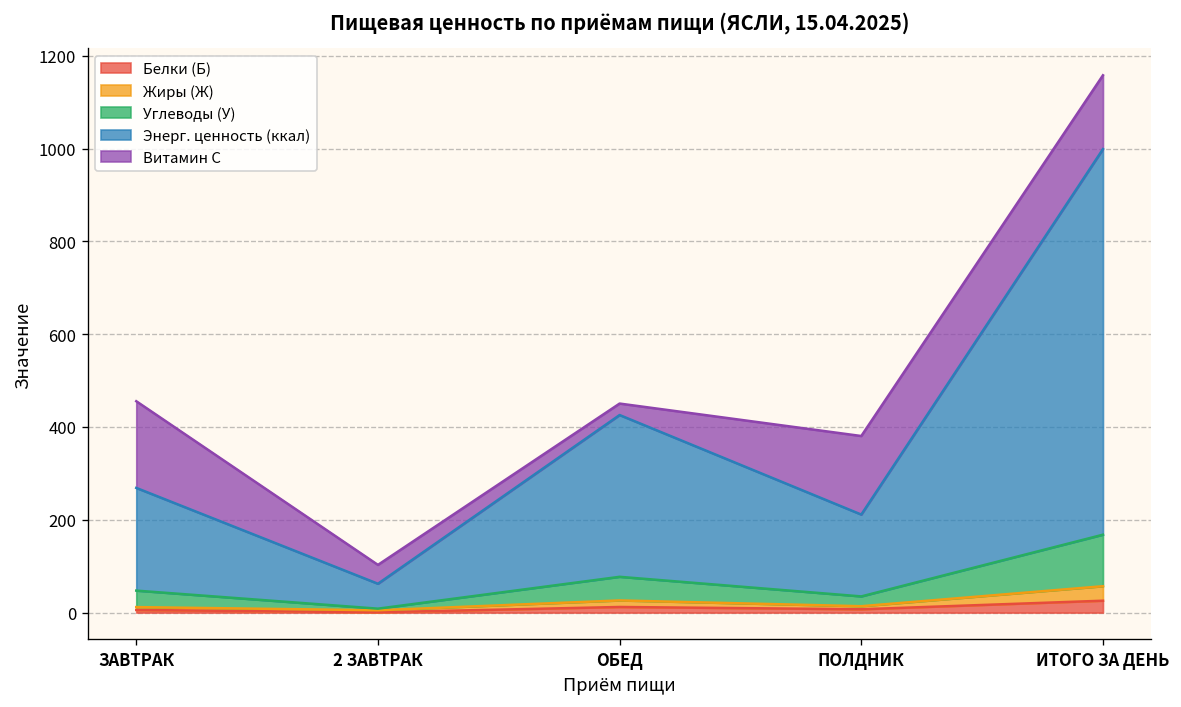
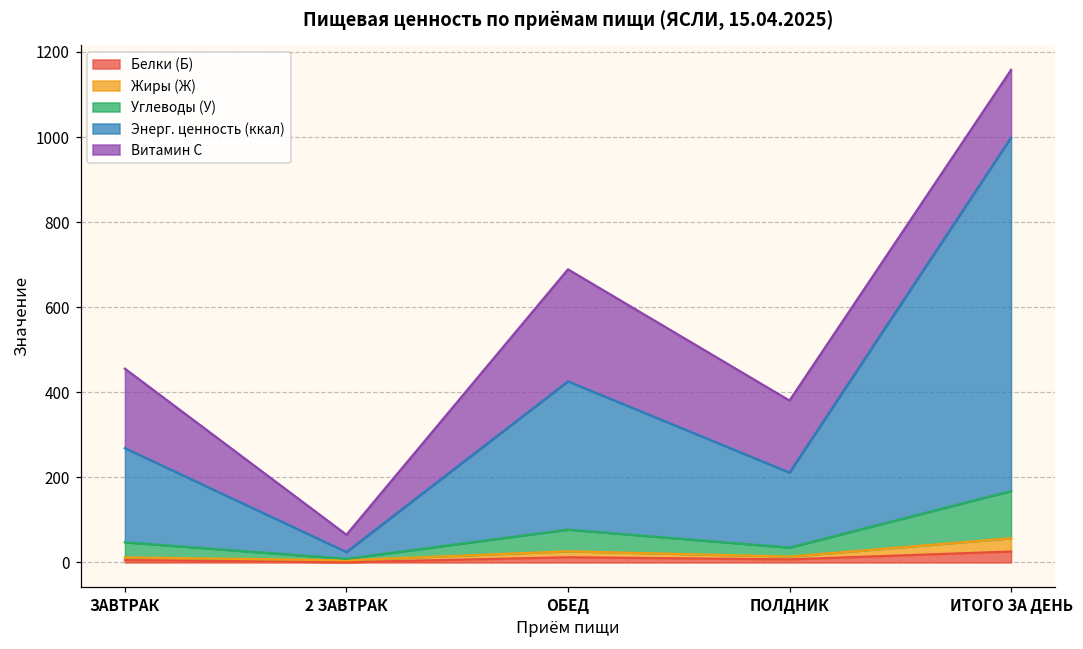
Энерг. ценность (ккал), 2 ЗАВТРАК: 50 -> 20
Витамин С, ОБЕД: 20 -> 260
